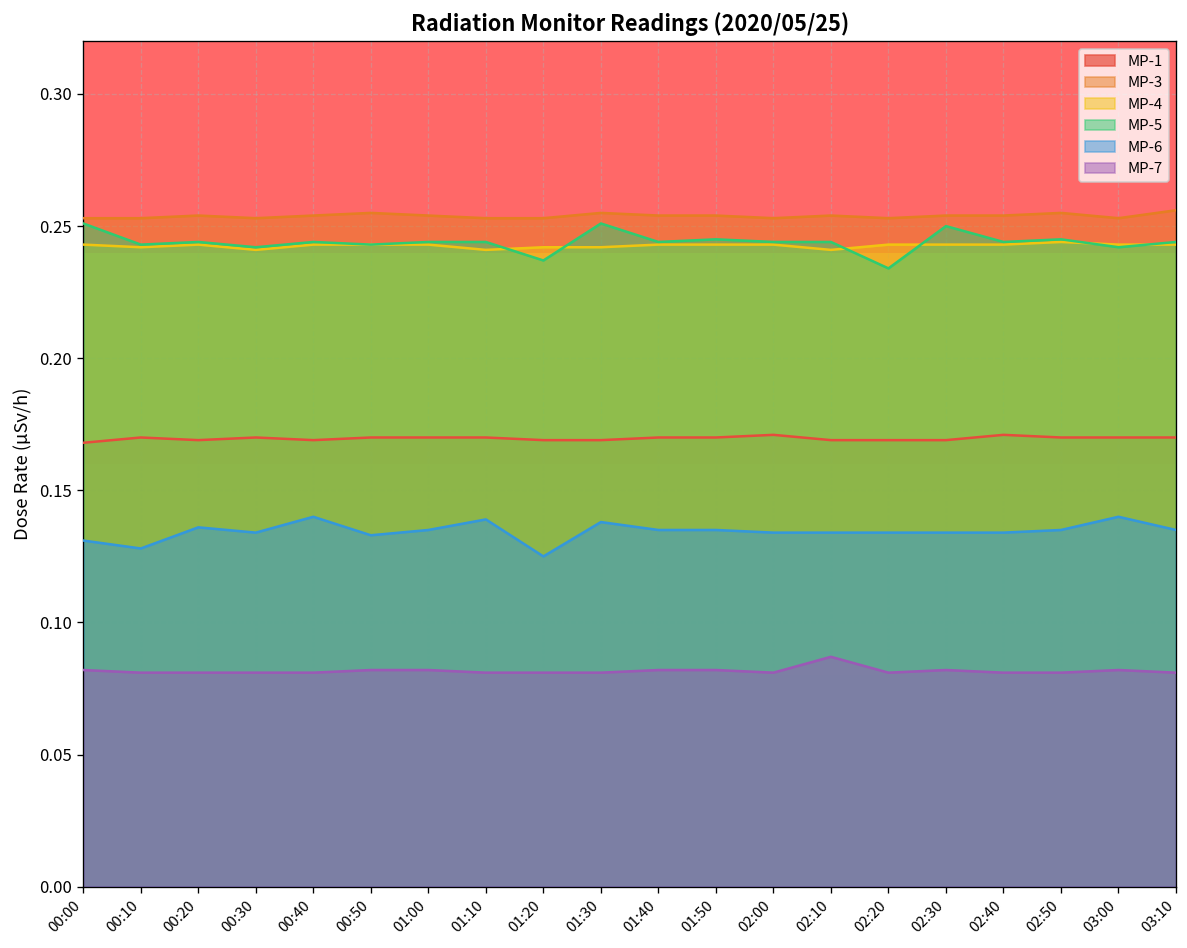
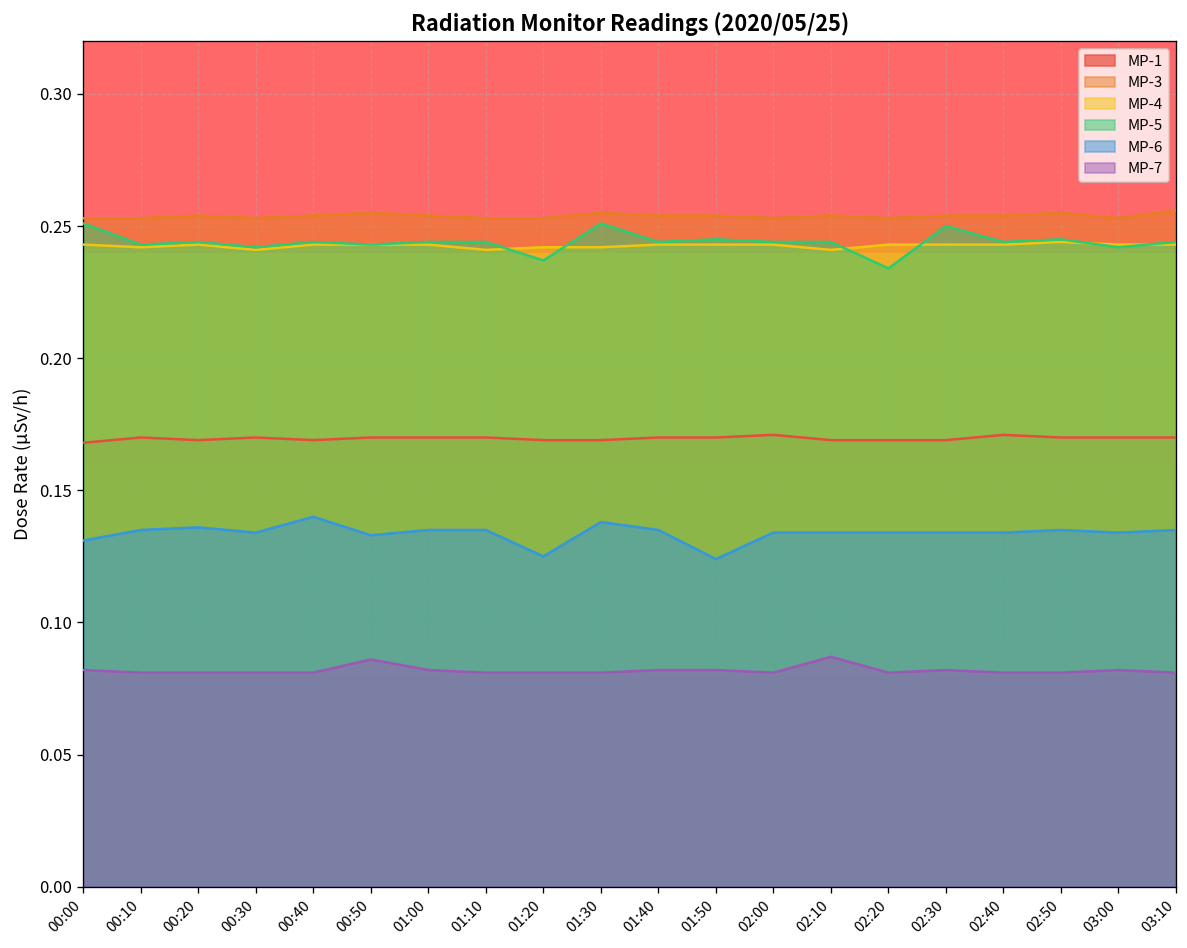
MP-6, 00:10: 0.128 -> 0.135
MP-7, 00:50: 0.082 -> 0.086
MP-6, 01:10: 0.139 -> 0.135
MP-6, 01:50: 0.135 -> 0.124
MP-6, 03:00: 0.140 -> 0.134
